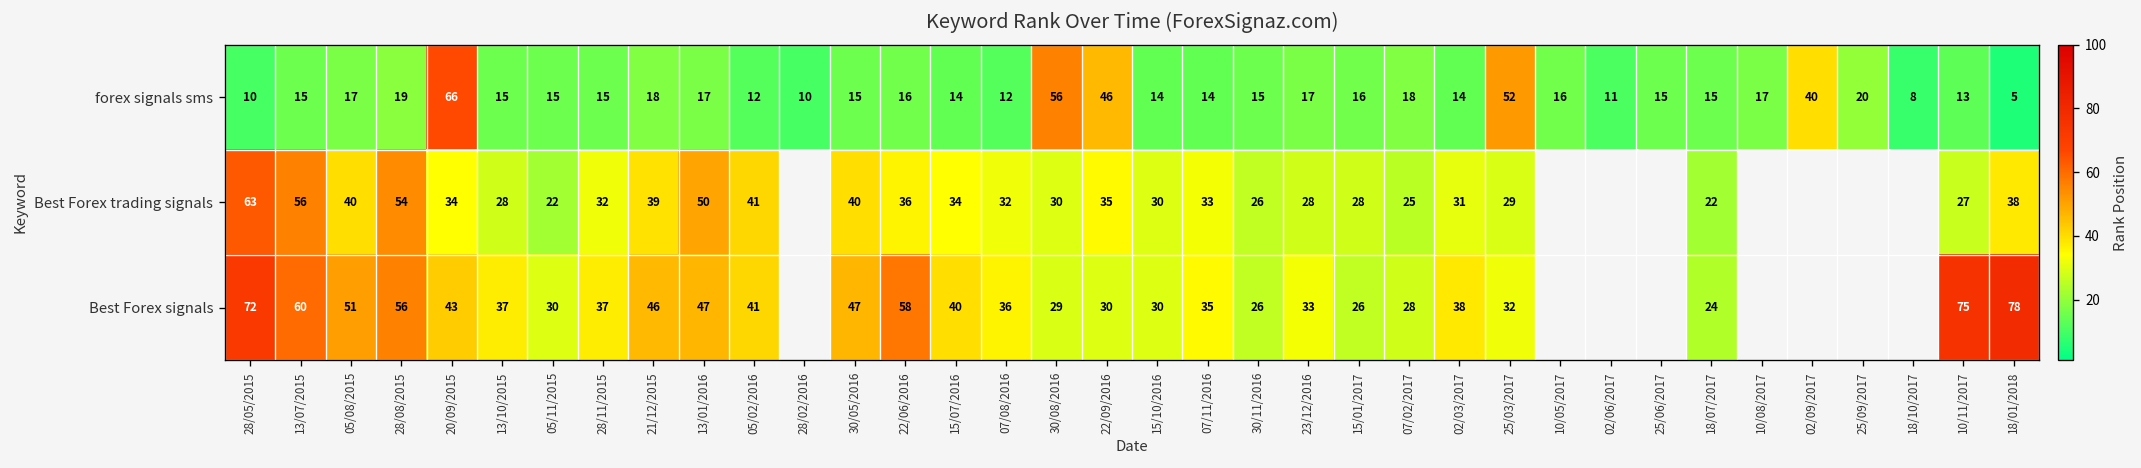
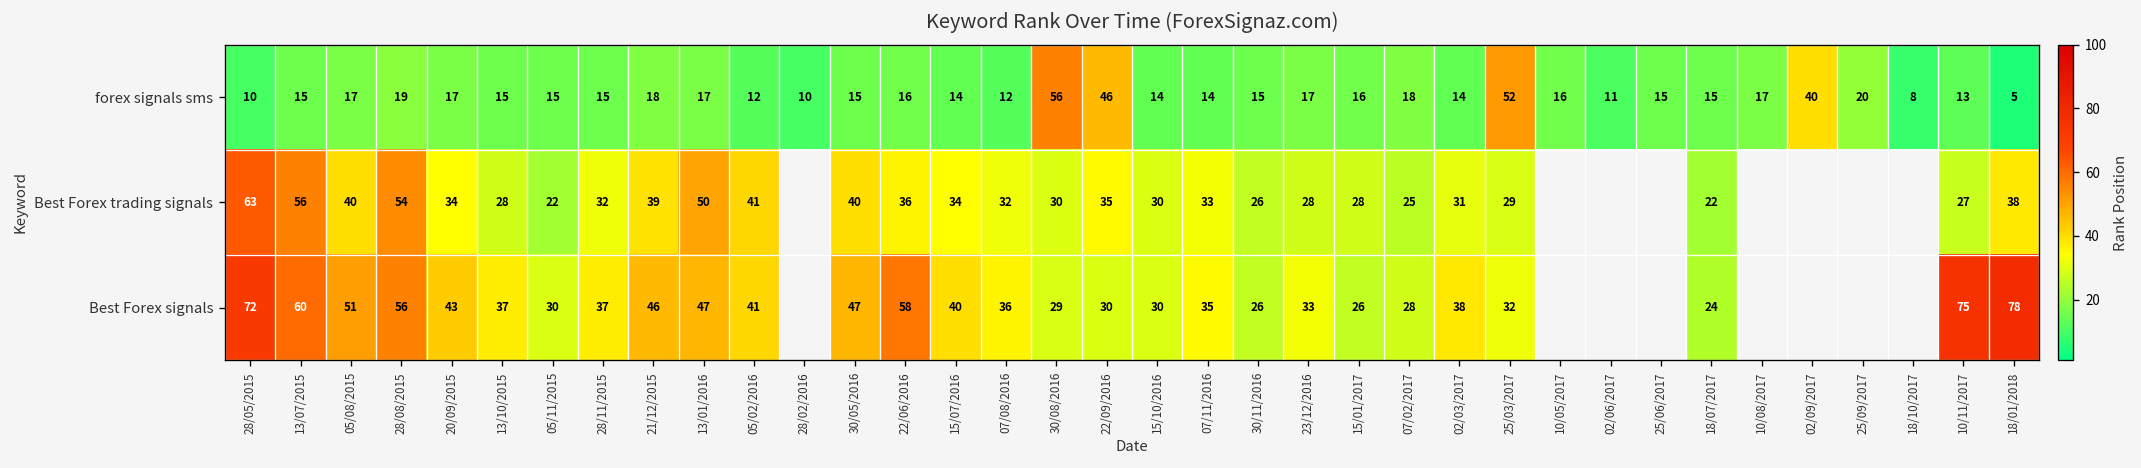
forex signals sms, 20/09/2015: 66 -> 17
